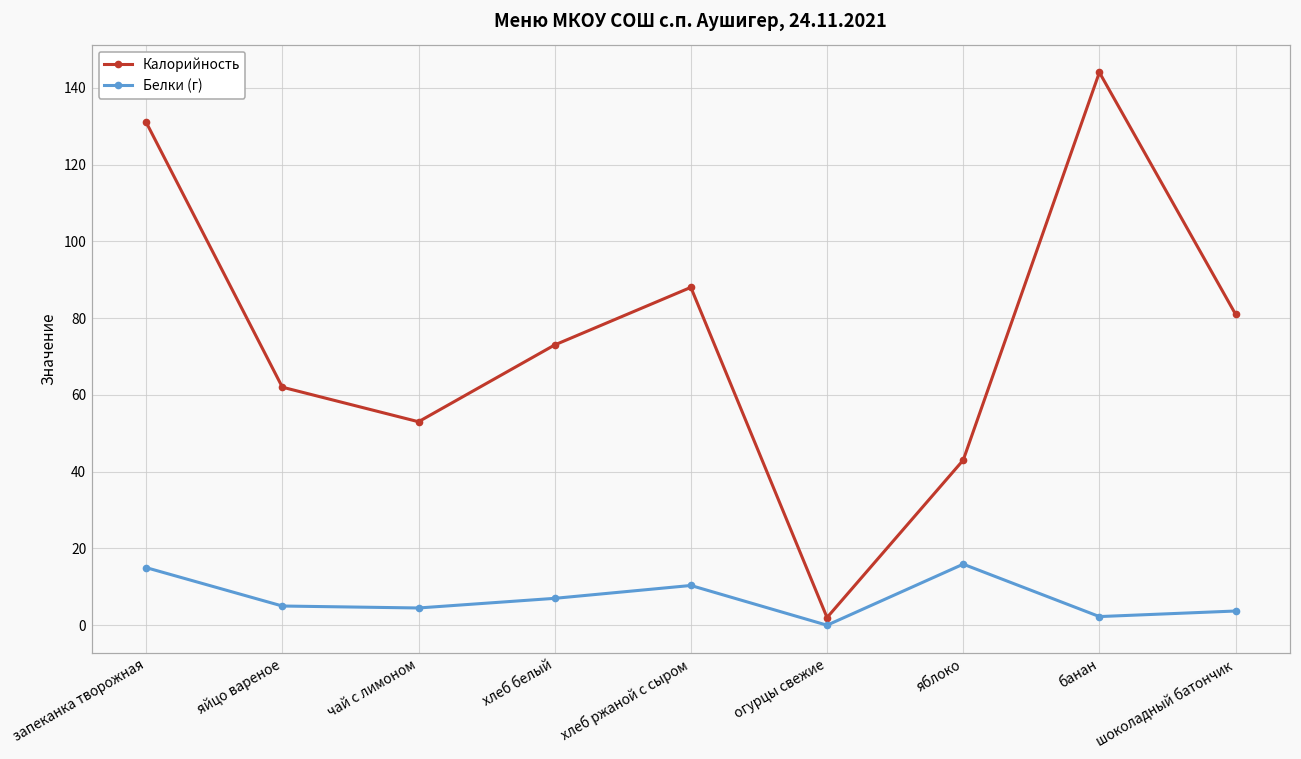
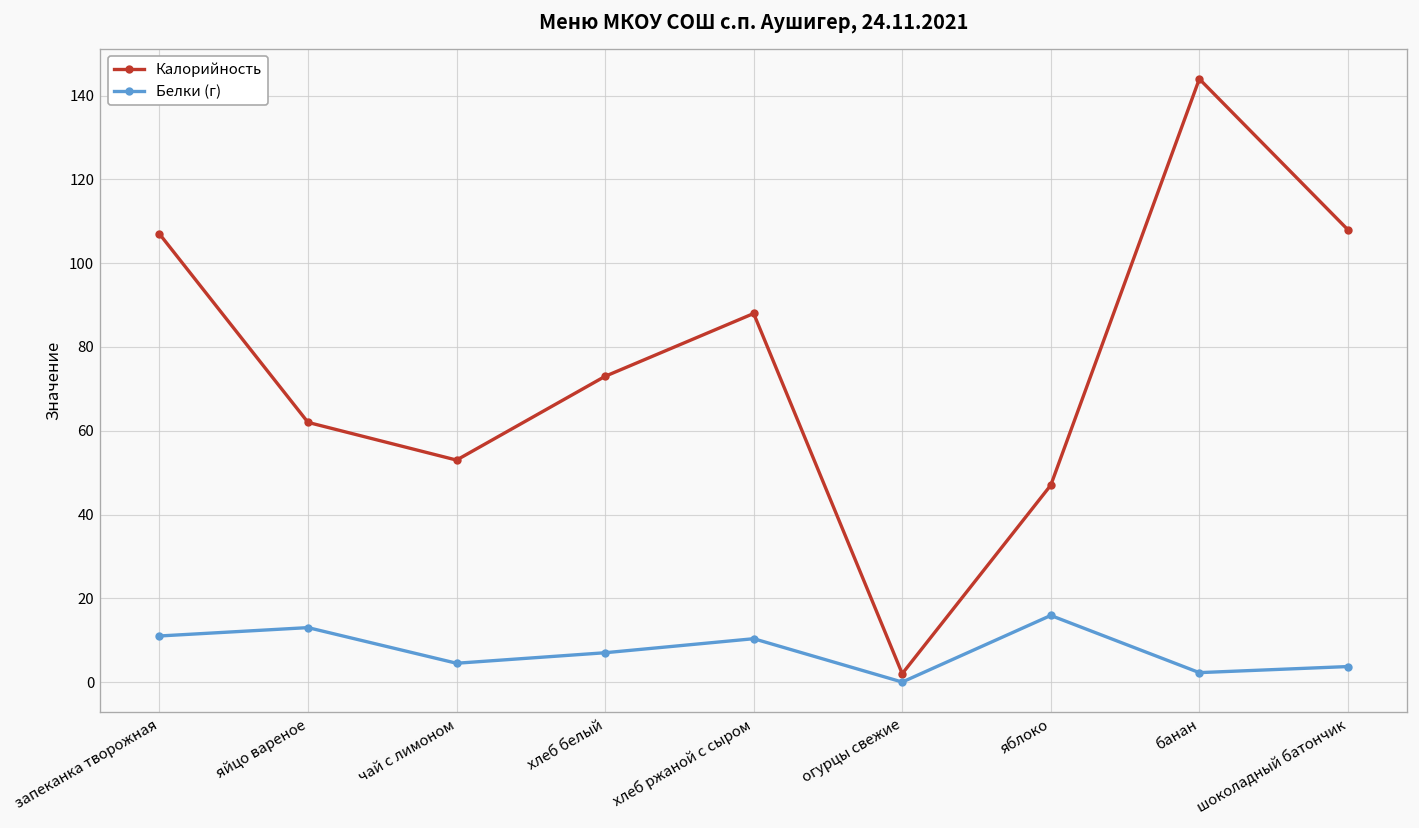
Калорийность, запеканка творожная: 131 -> 107
Белки (г), запеканка творожная: 15 -> 11
Белки (г), яйцо вареное: 5 -> 13
Калорийность, яблоко: 43 -> 47
Калорийность, шоколадный батончик: 81 -> 108
